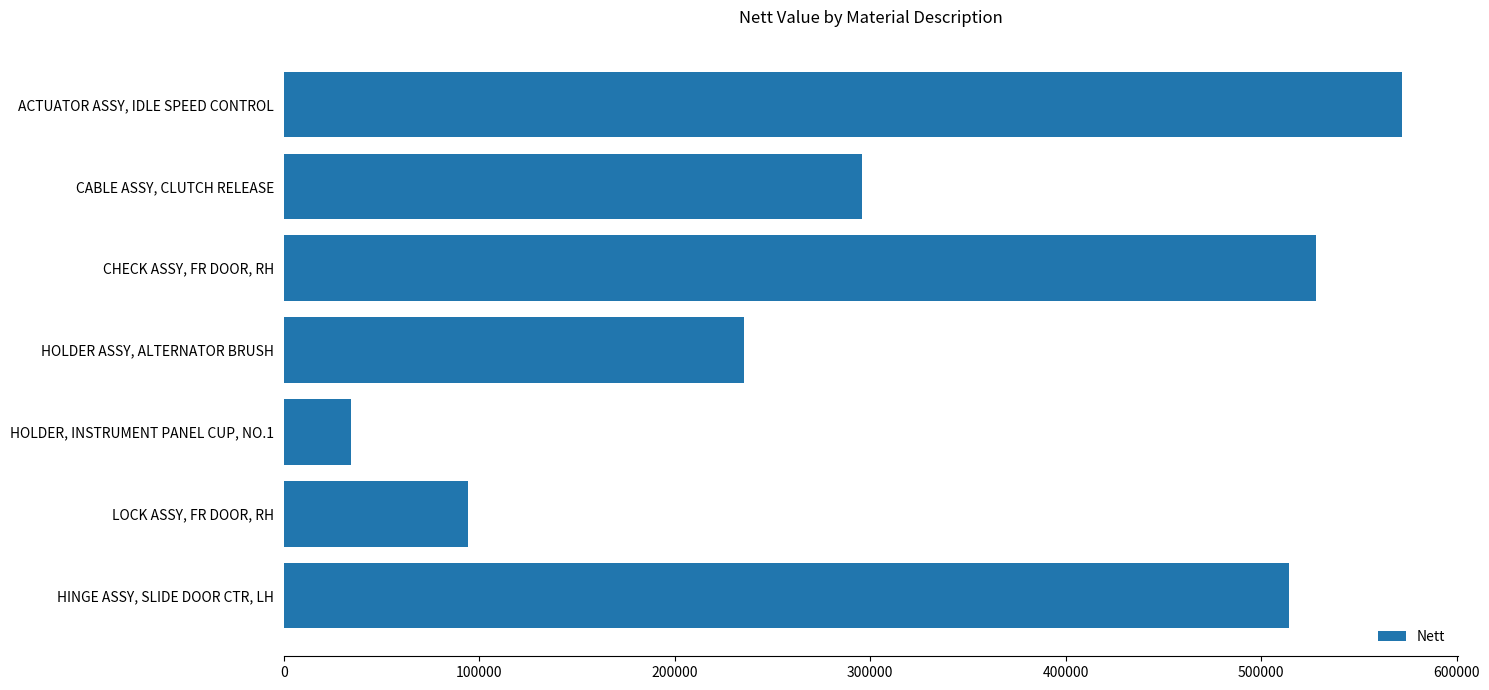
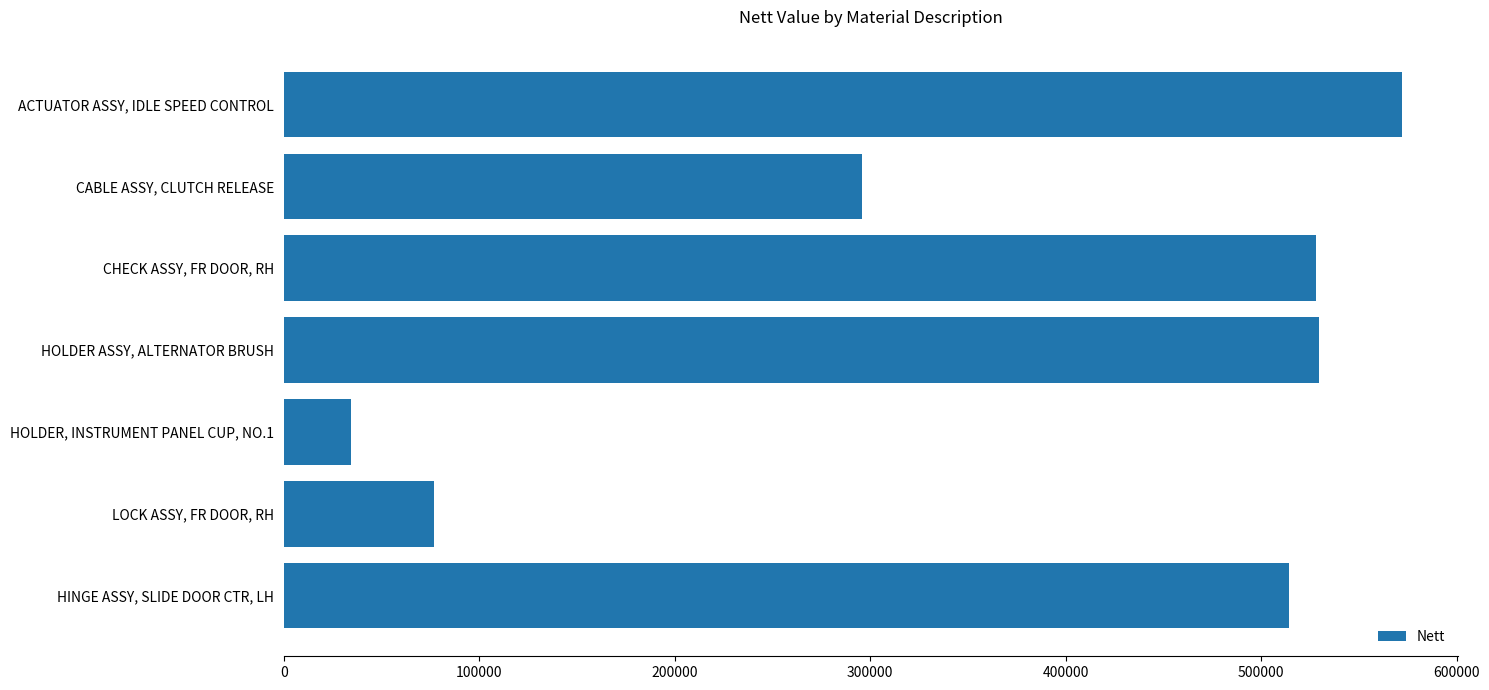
HOLDER ASSY, ALTERNATOR BRUSH: 236000 -> 529000
LOCK ASSY, FR DOOR, RH: 94000 -> 77000
